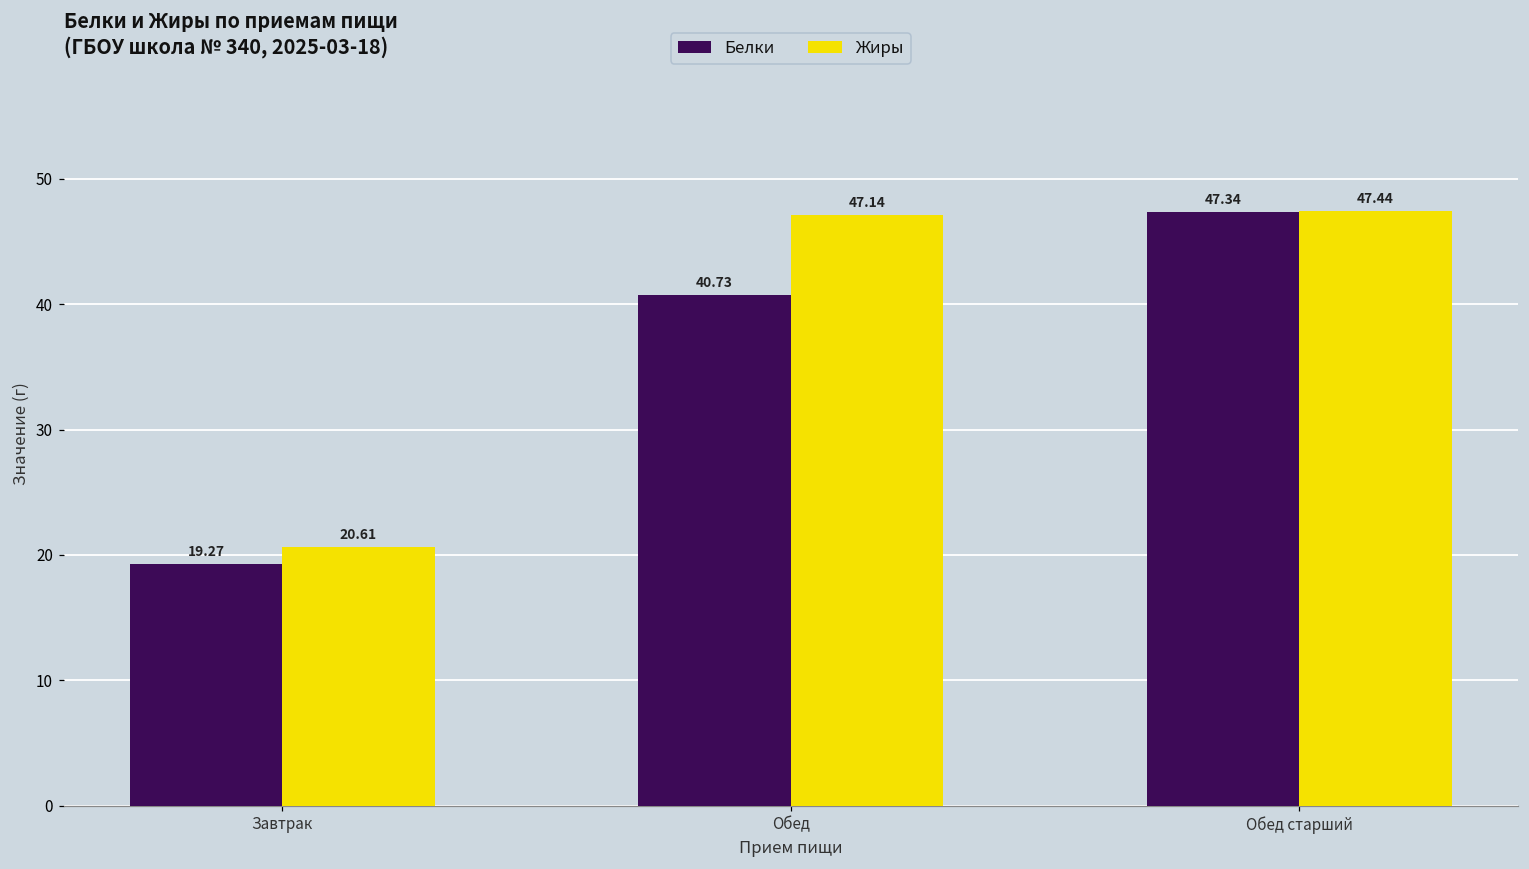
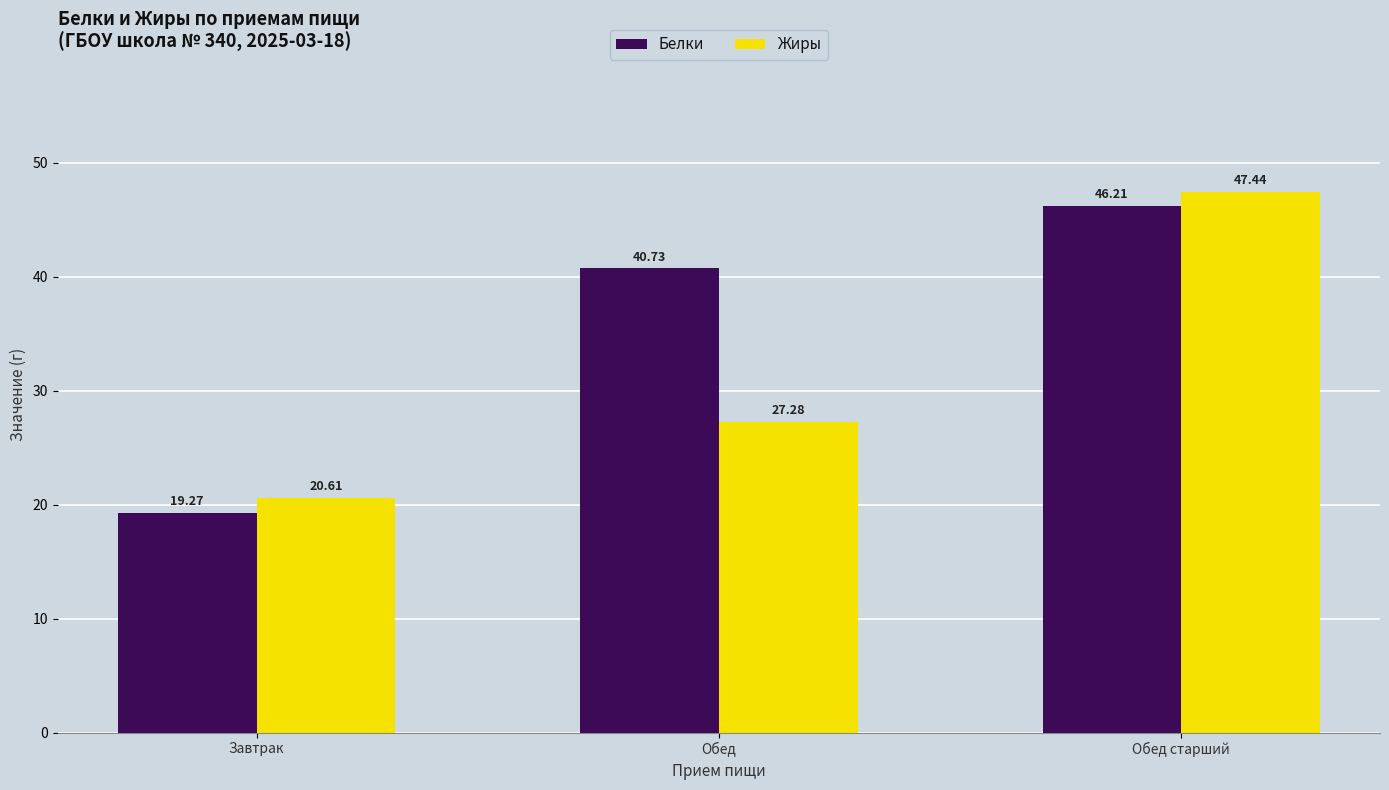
Жиры, Обед: 47.14 -> 27.28
Белки, Обед старший: 47.34 -> 46.21
